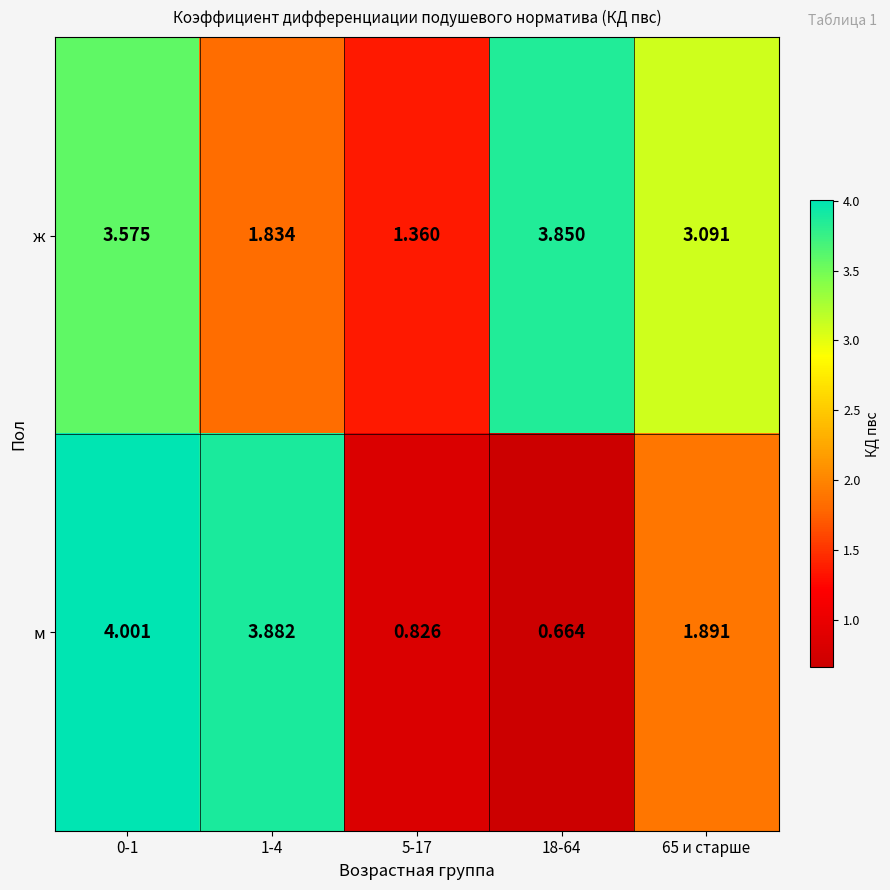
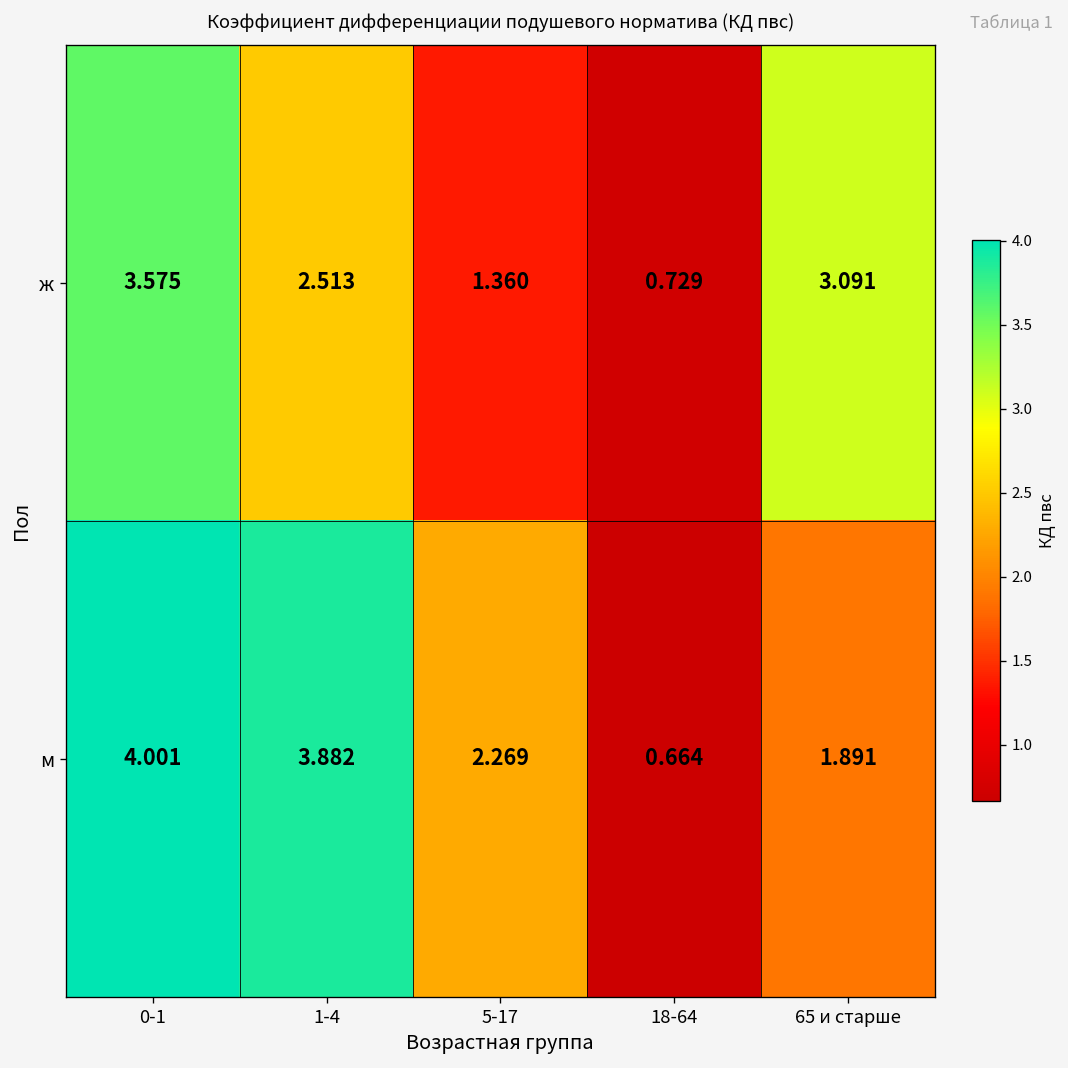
ж, 1-4: 1.834 -> 2.513
ж, 18-64: 3.850 -> 0.729
м, 5-17: 0.826 -> 2.269
